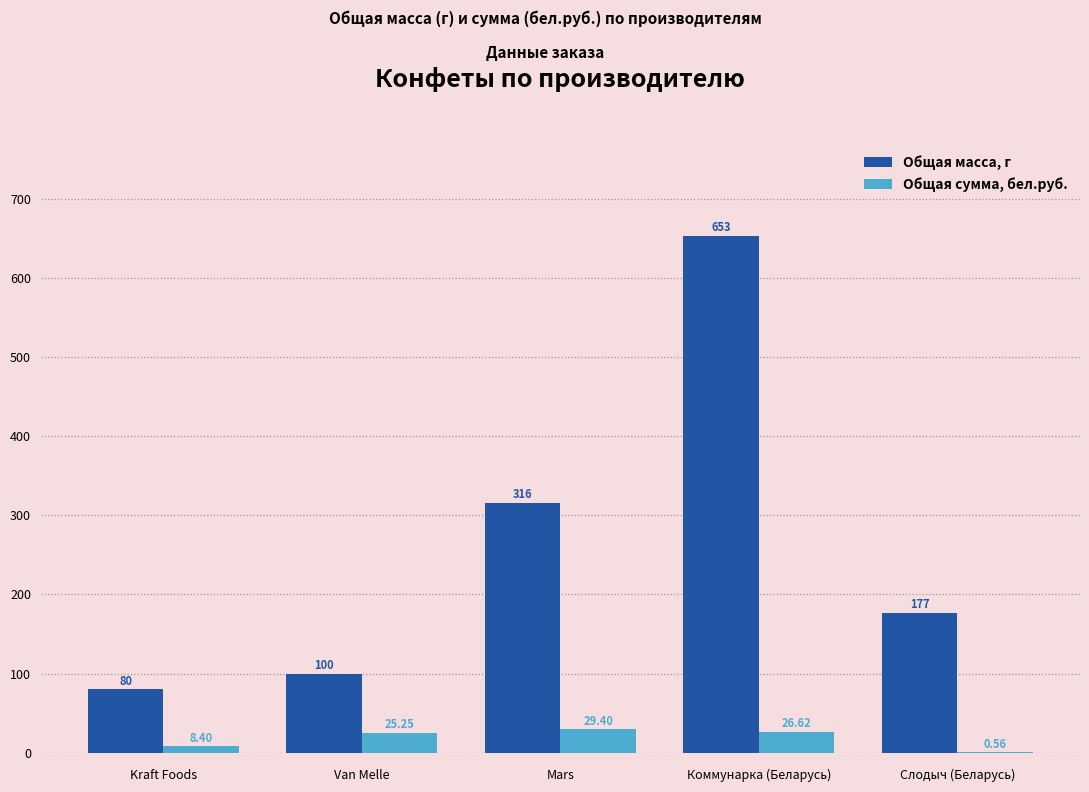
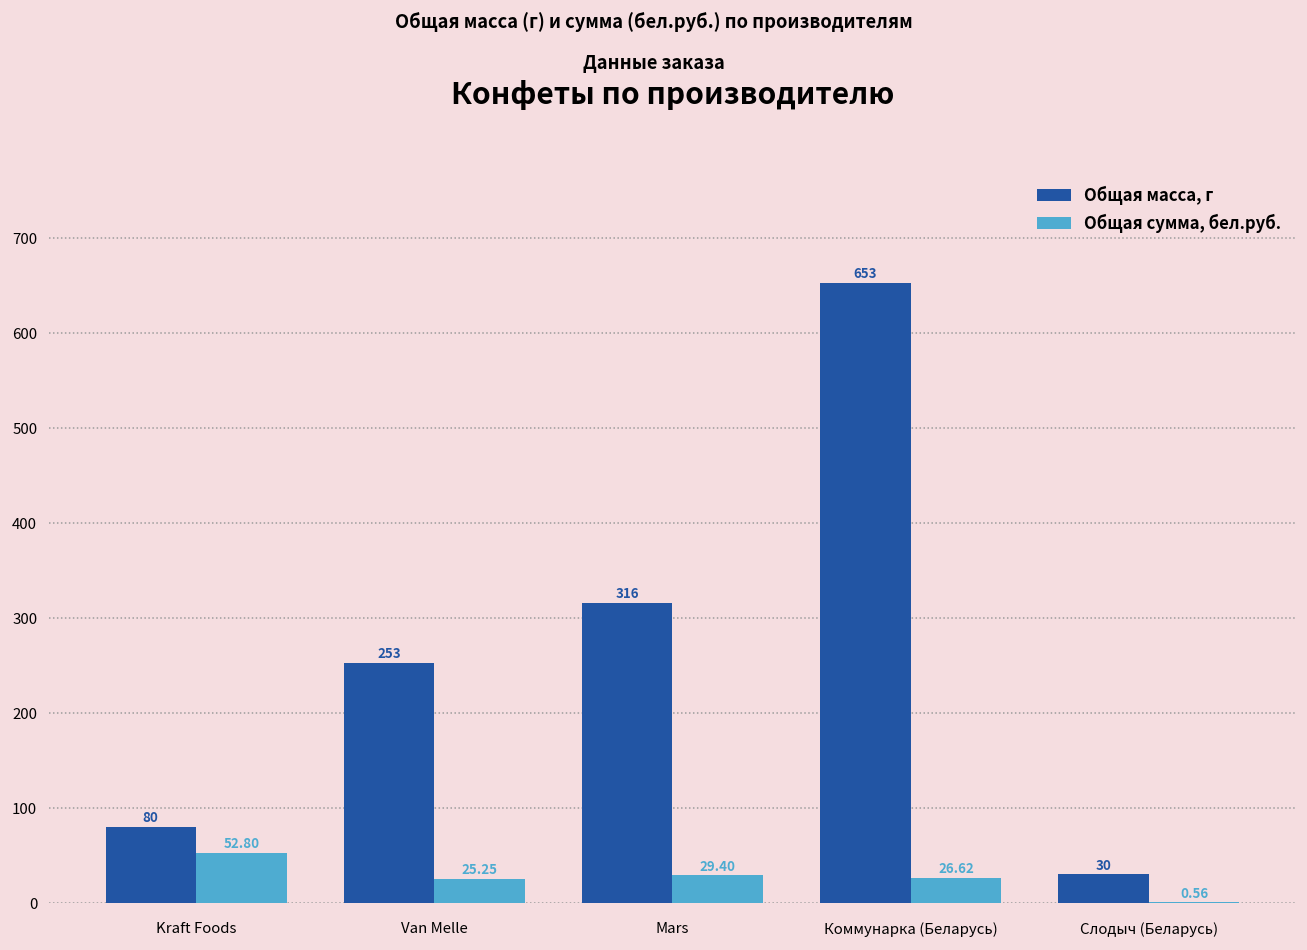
Общая сумма, бел.руб., Kraft Foods: 8.40 -> 52.80
Общая масса, г, Van Melle: 100 -> 253
Общая масса, г, Слодыч (Беларусь): 177 -> 30
